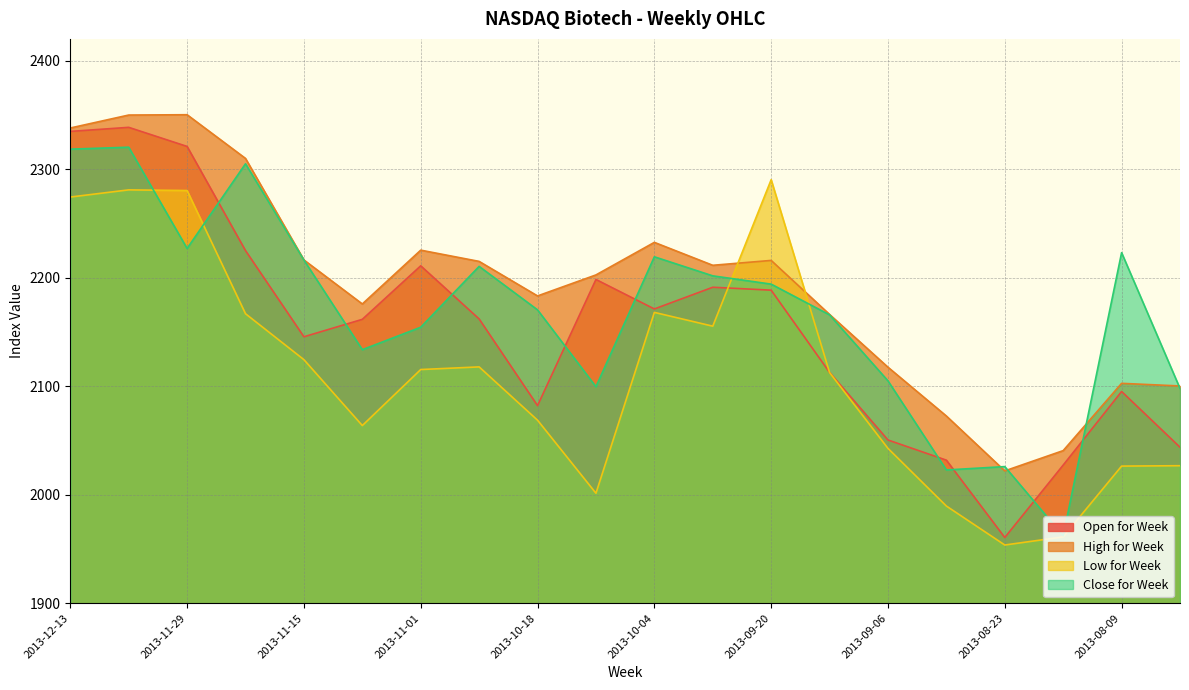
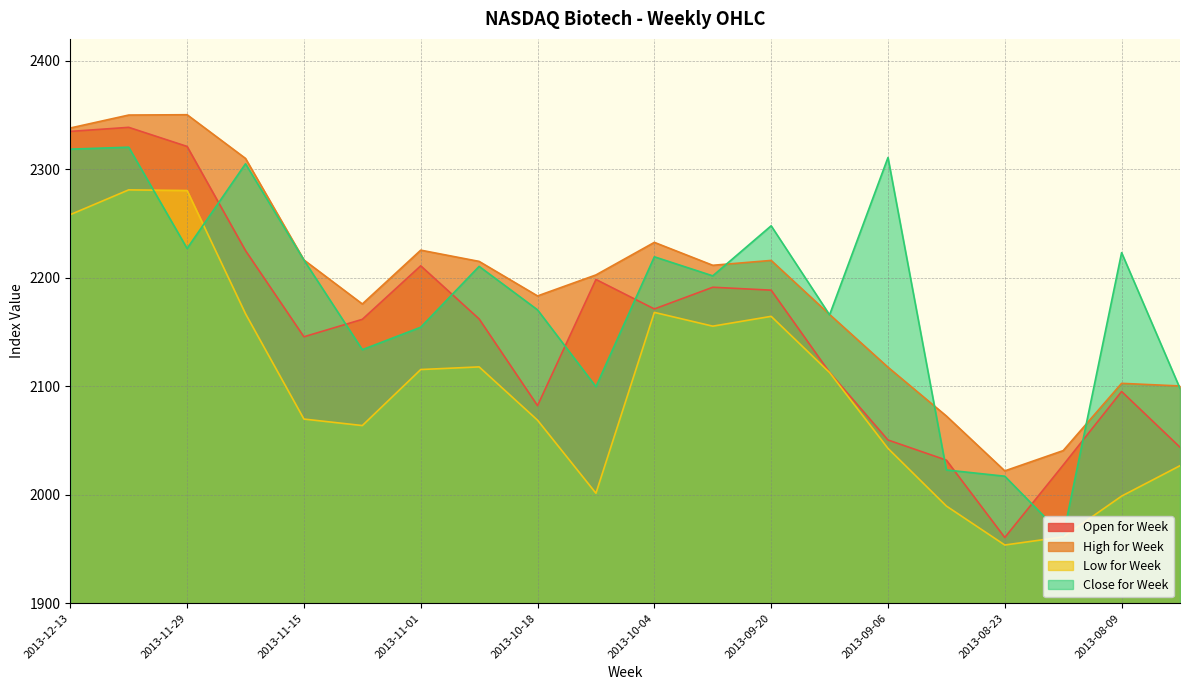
Low for Week, 2013-12-13: 2274 -> 2258
Low for Week, 2013-11-15: 2124 -> 2070
Low for Week, 2013-09-20: 2290 -> 2164
Close for Week, 2013-09-20: 2194 -> 2248
Close for Week, 2013-09-06: 2105 -> 2311
Close for Week, 2013-08-23: 2026 -> 2017
Low for Week, 2013-08-09: 2026 -> 1999
